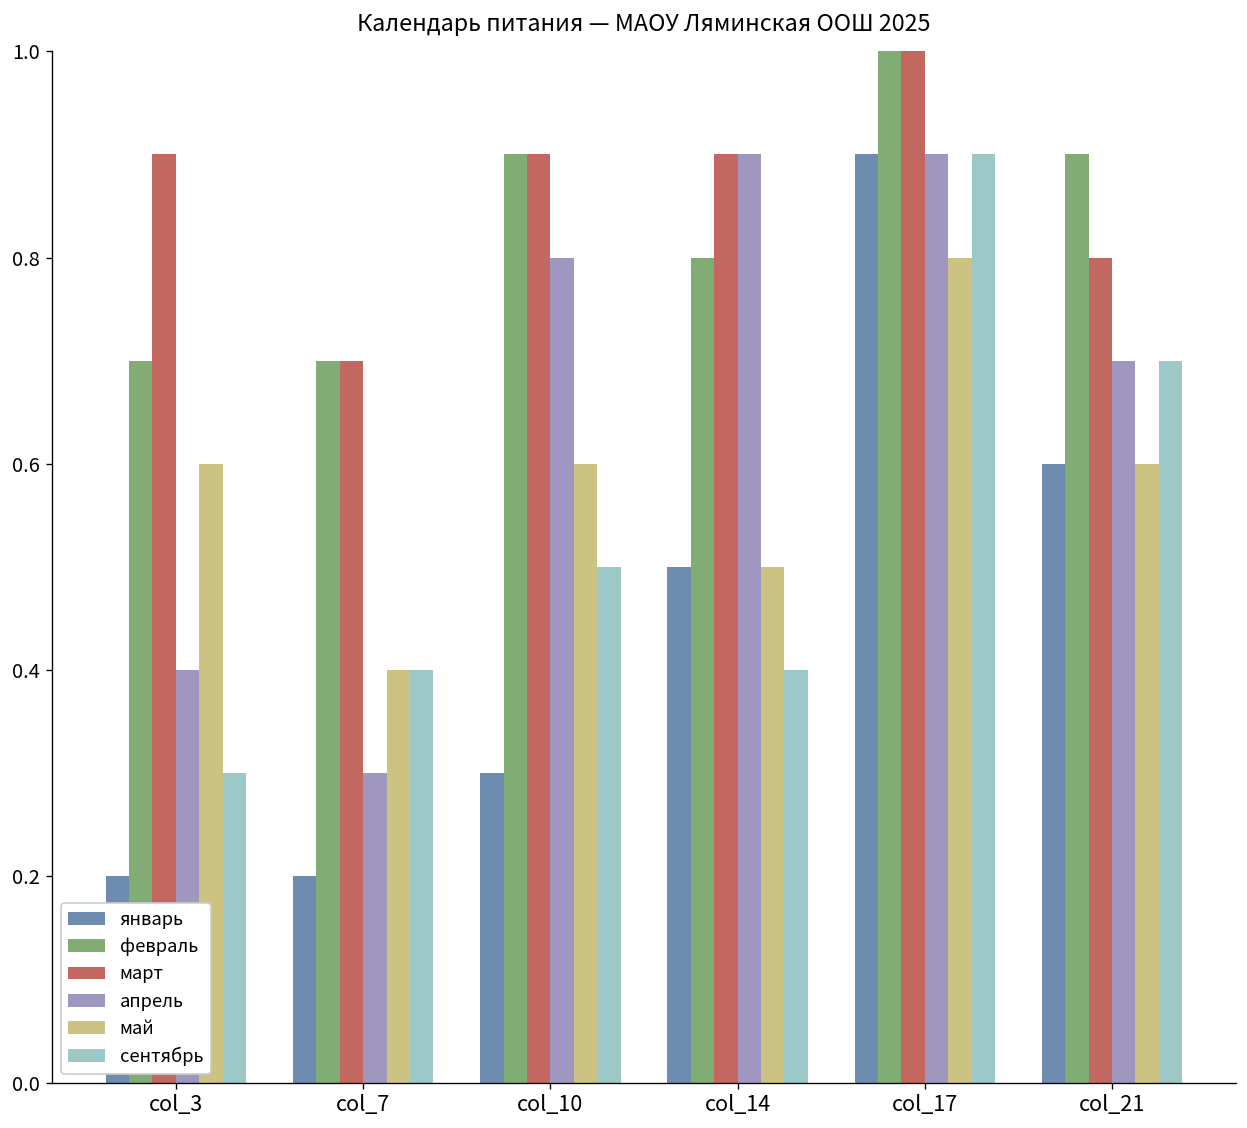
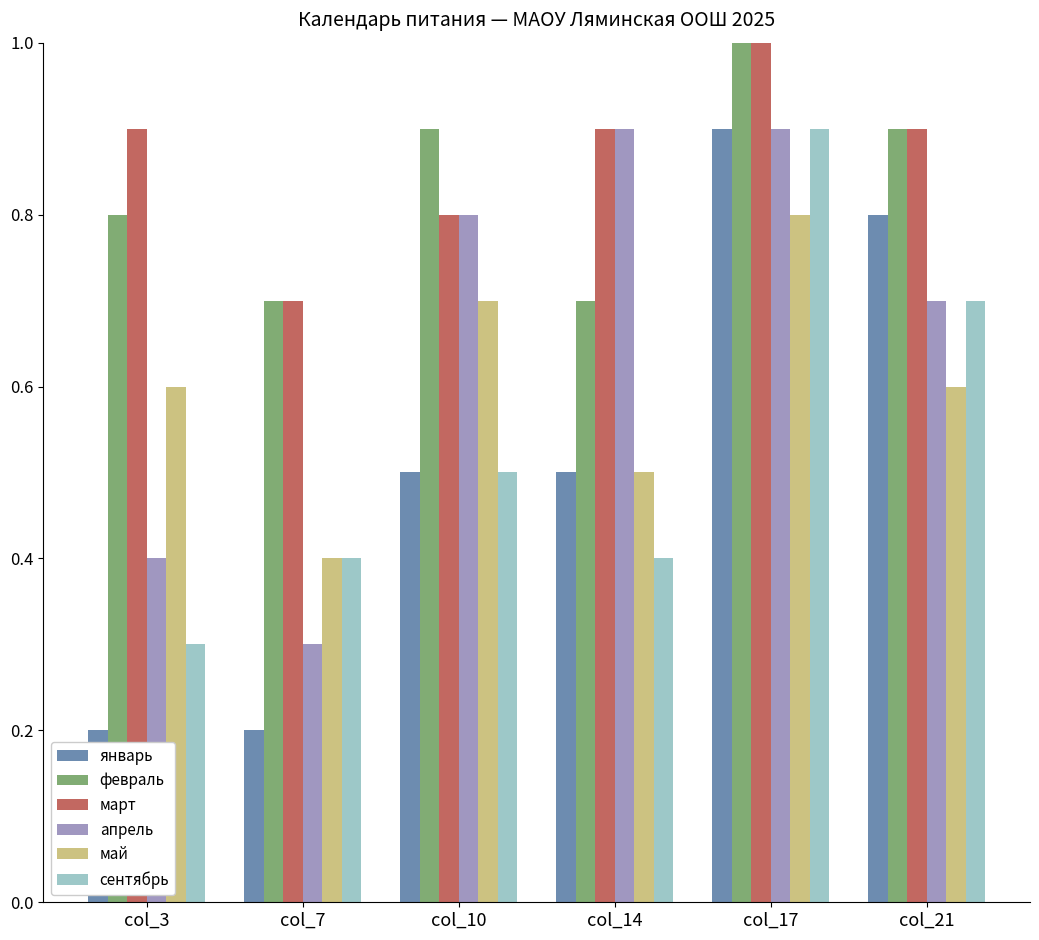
февраль, col_3: 0.70 -> 0.80
январь, col_10: 0.30 -> 0.50
март, col_10: 0.90 -> 0.80
май, col_10: 0.60 -> 0.70
февраль, col_14: 0.80 -> 0.70
январь, col_21: 0.60 -> 0.80
март, col_21: 0.80 -> 0.90
